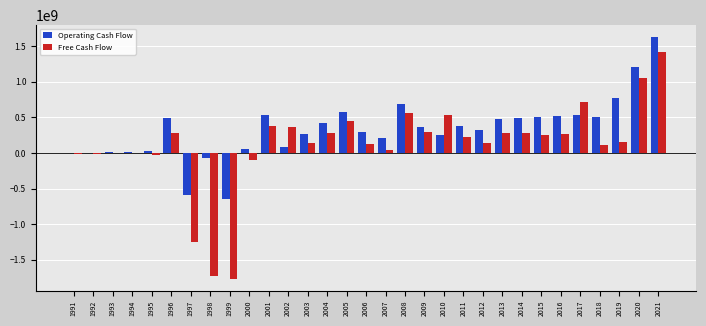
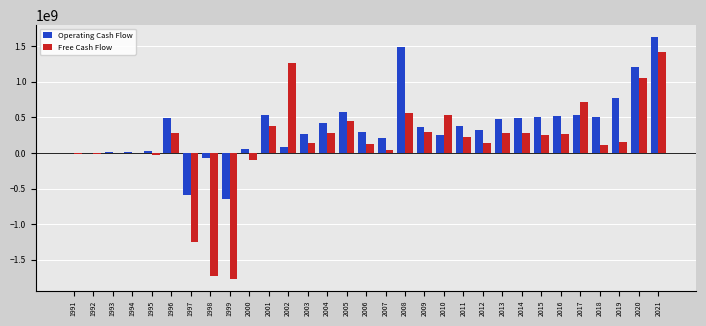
Free Cash Flow, 2002: 400000000 -> 1300000000
Operating Cash Flow, 2008: 700000000 -> 1500000000
